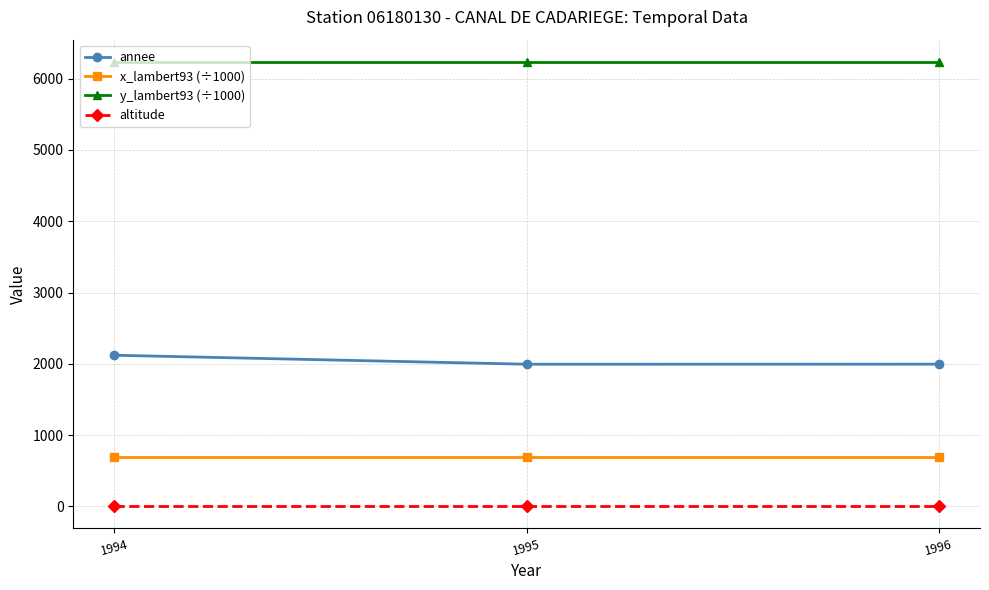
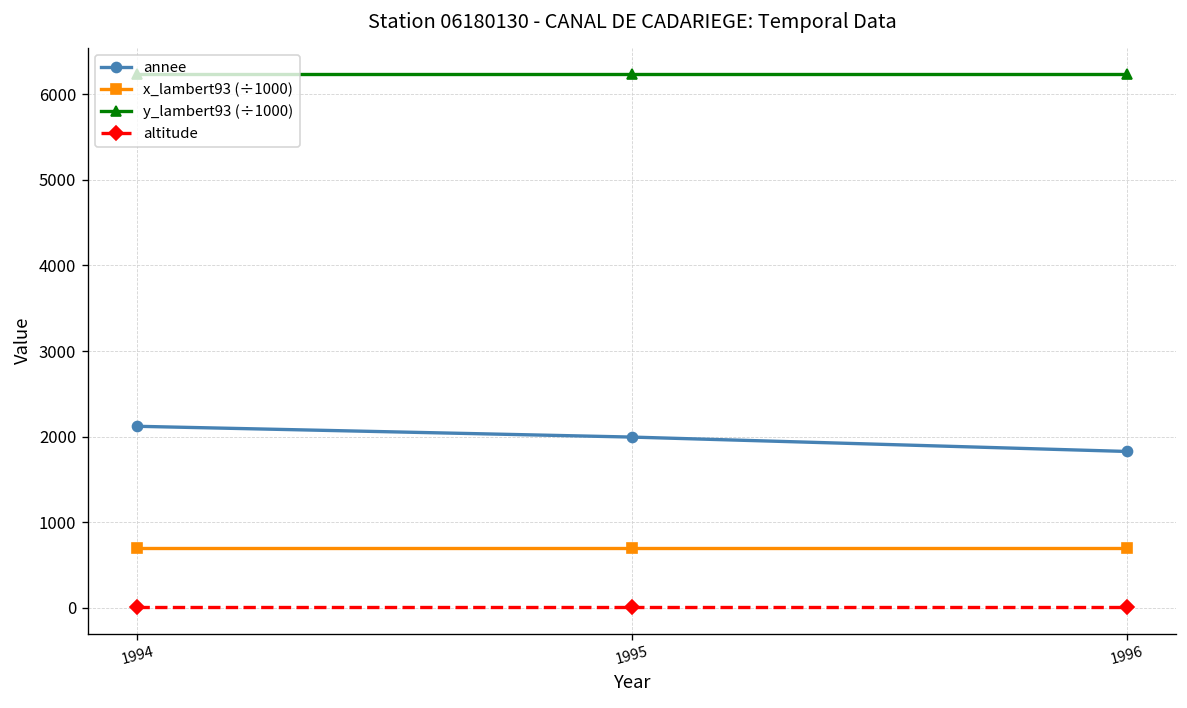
annee, 1996: 2000 -> 1800
